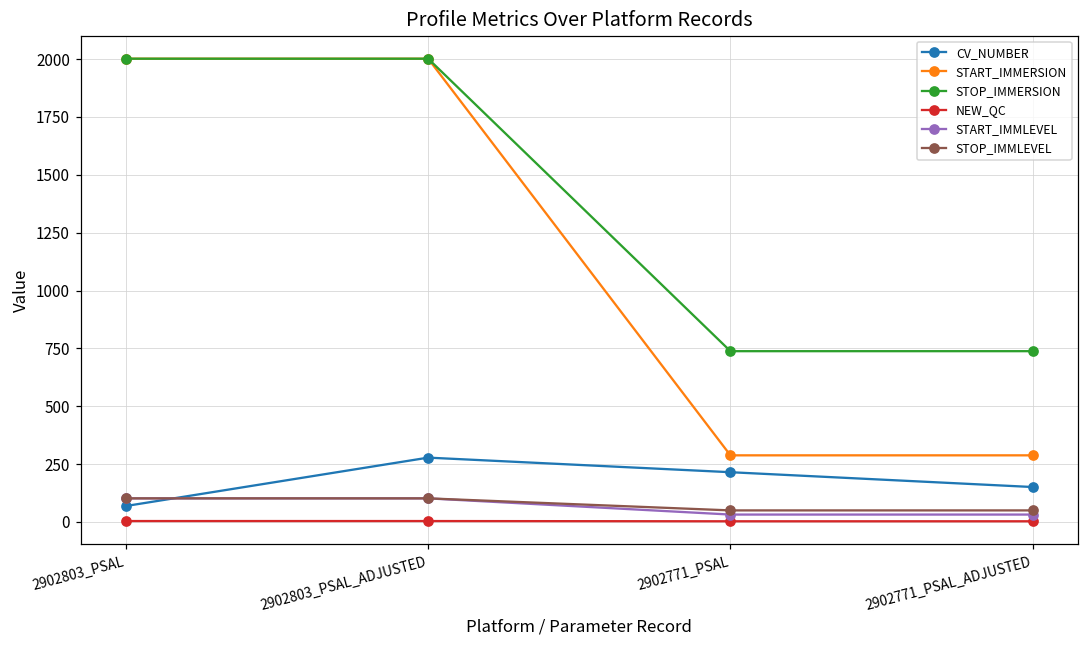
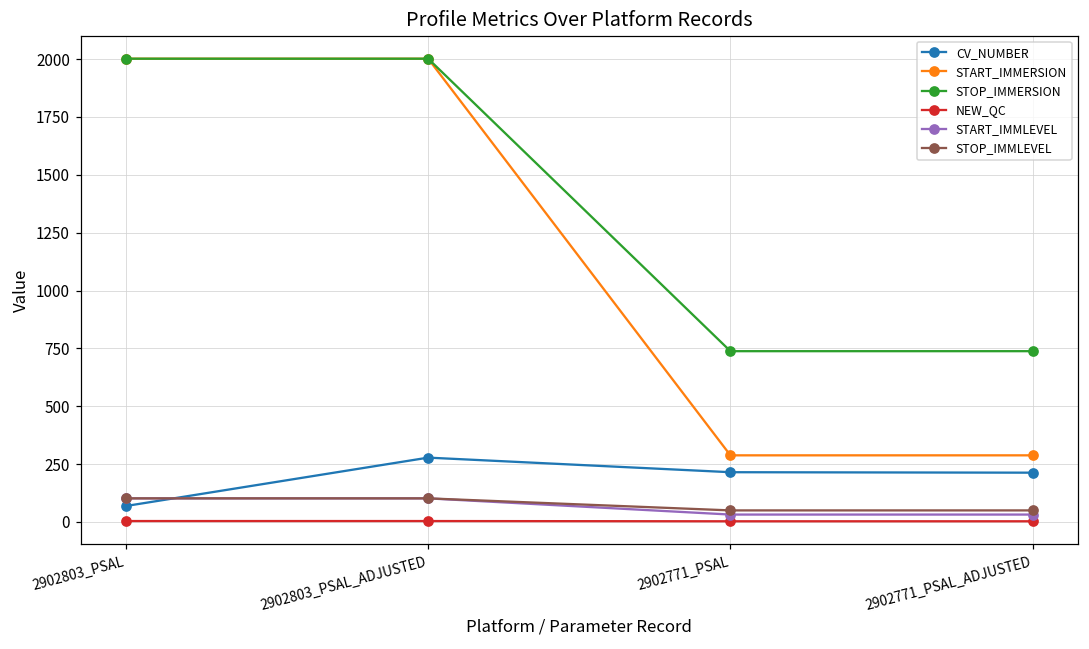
CV_NUMBER, 2902771_PSAL_ADJUSTED: 150 -> 210
